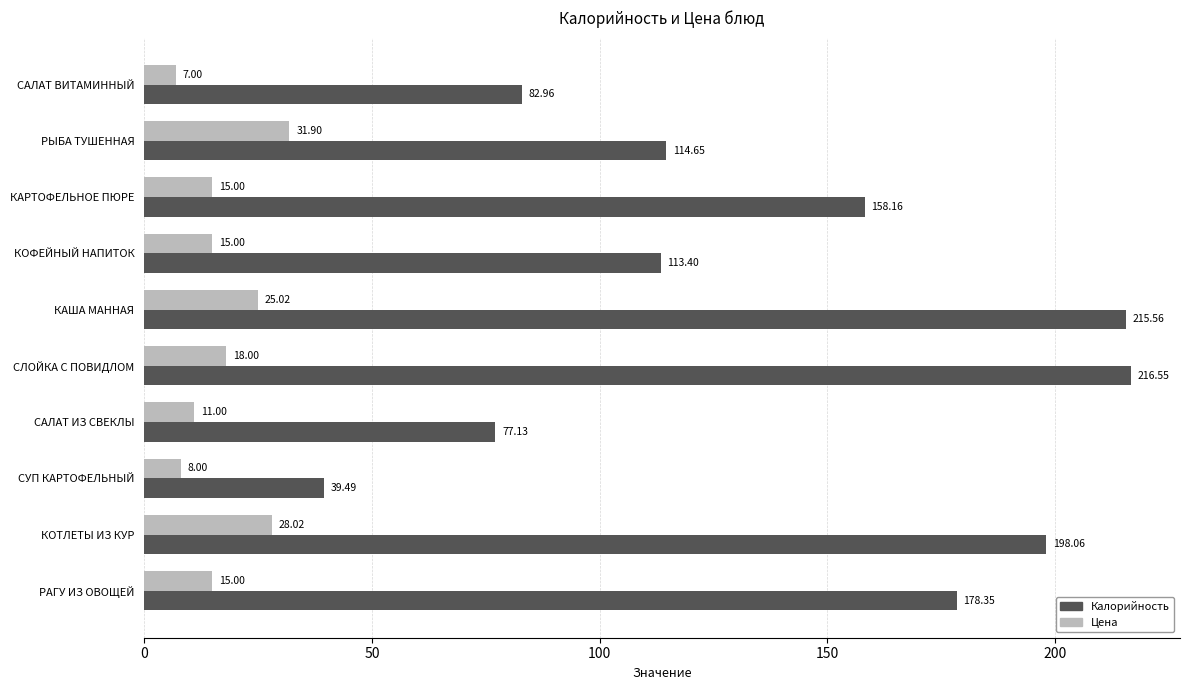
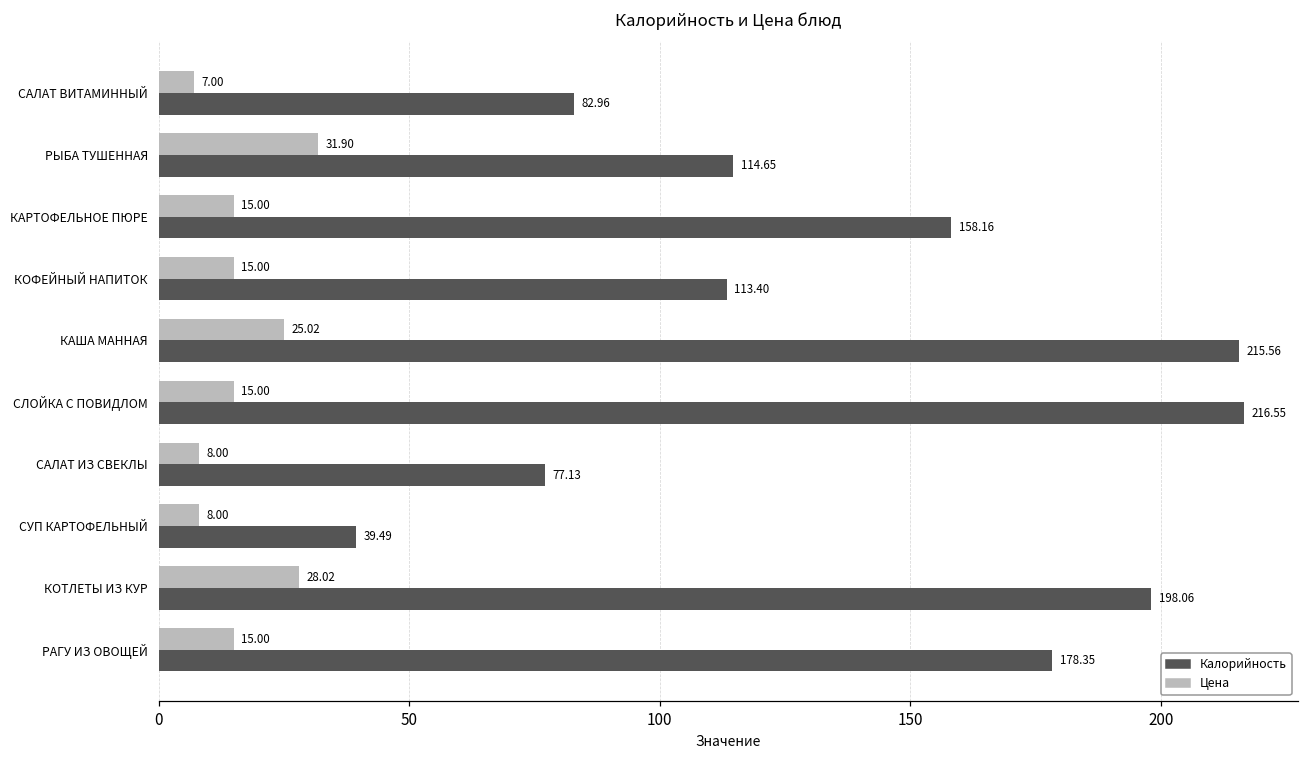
Цена, СЛОЙКА С ПОВИДЛОМ: 18.00 -> 15.00
Цена, САЛАТ ИЗ СВЕКЛЫ: 11.00 -> 8.00
